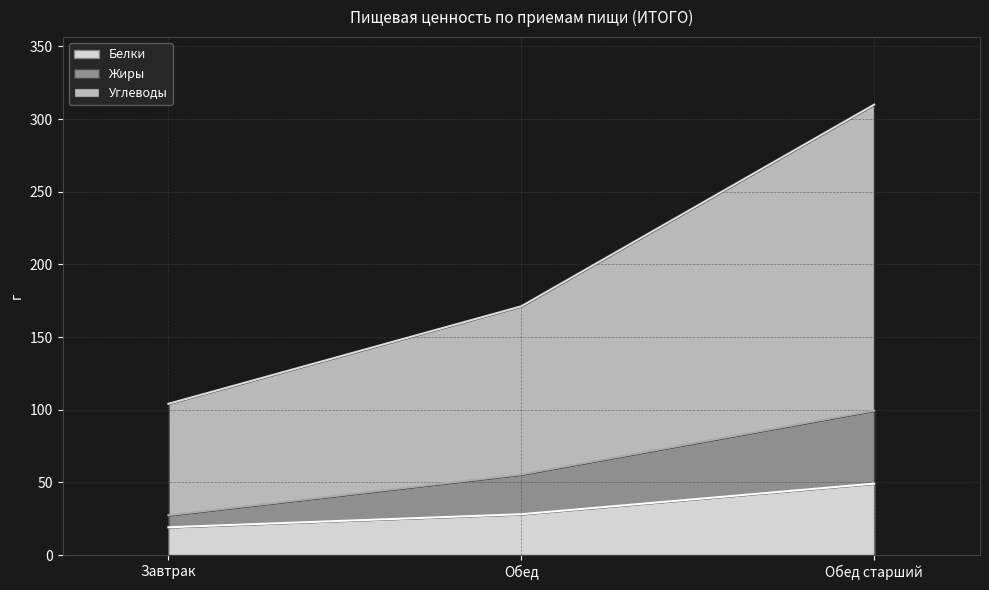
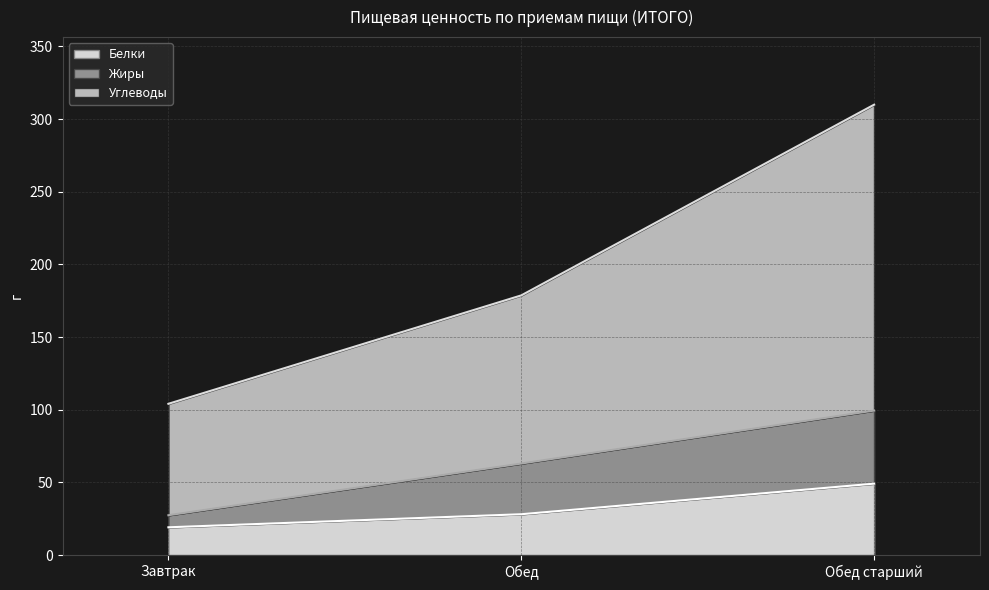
Жиры, Обед: 27 -> 35
